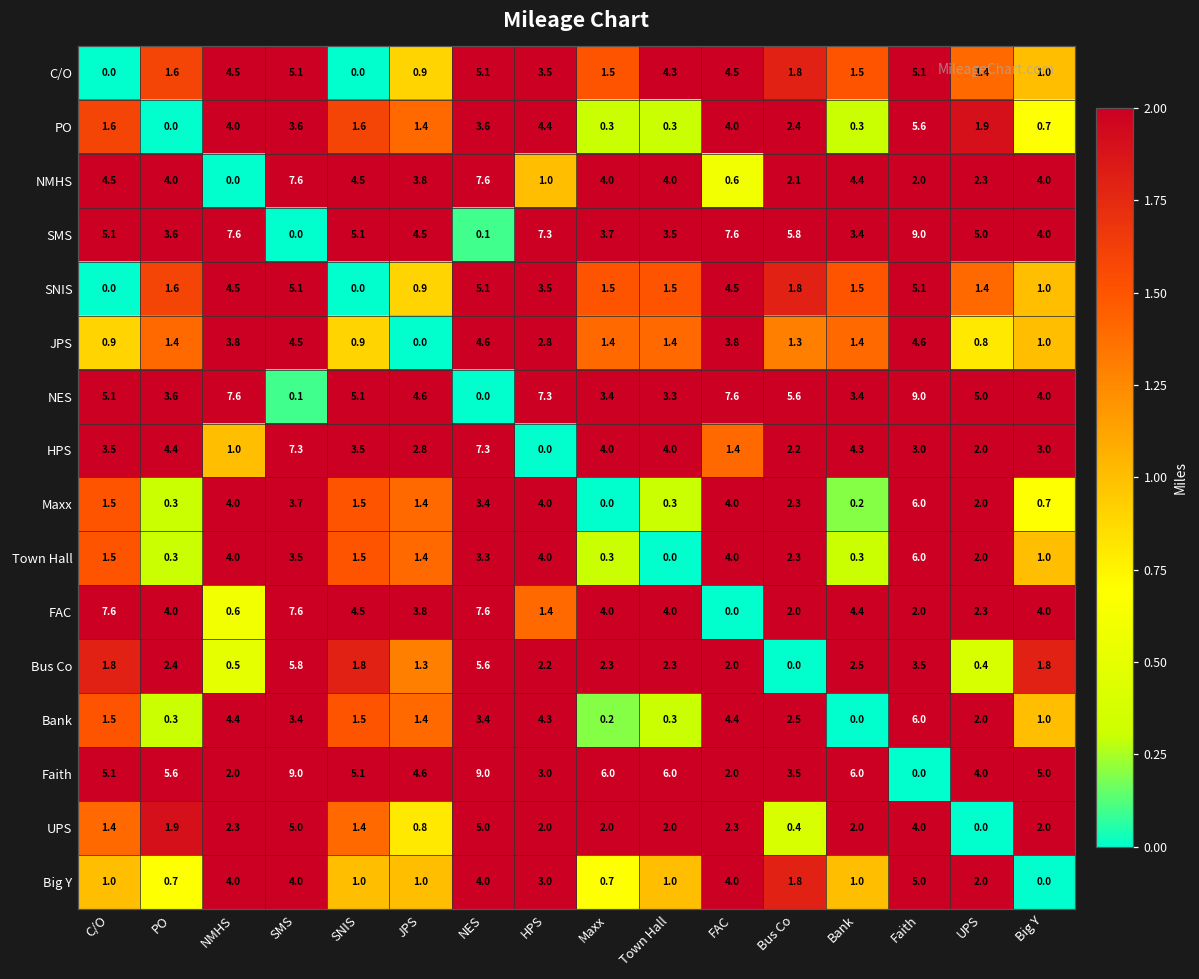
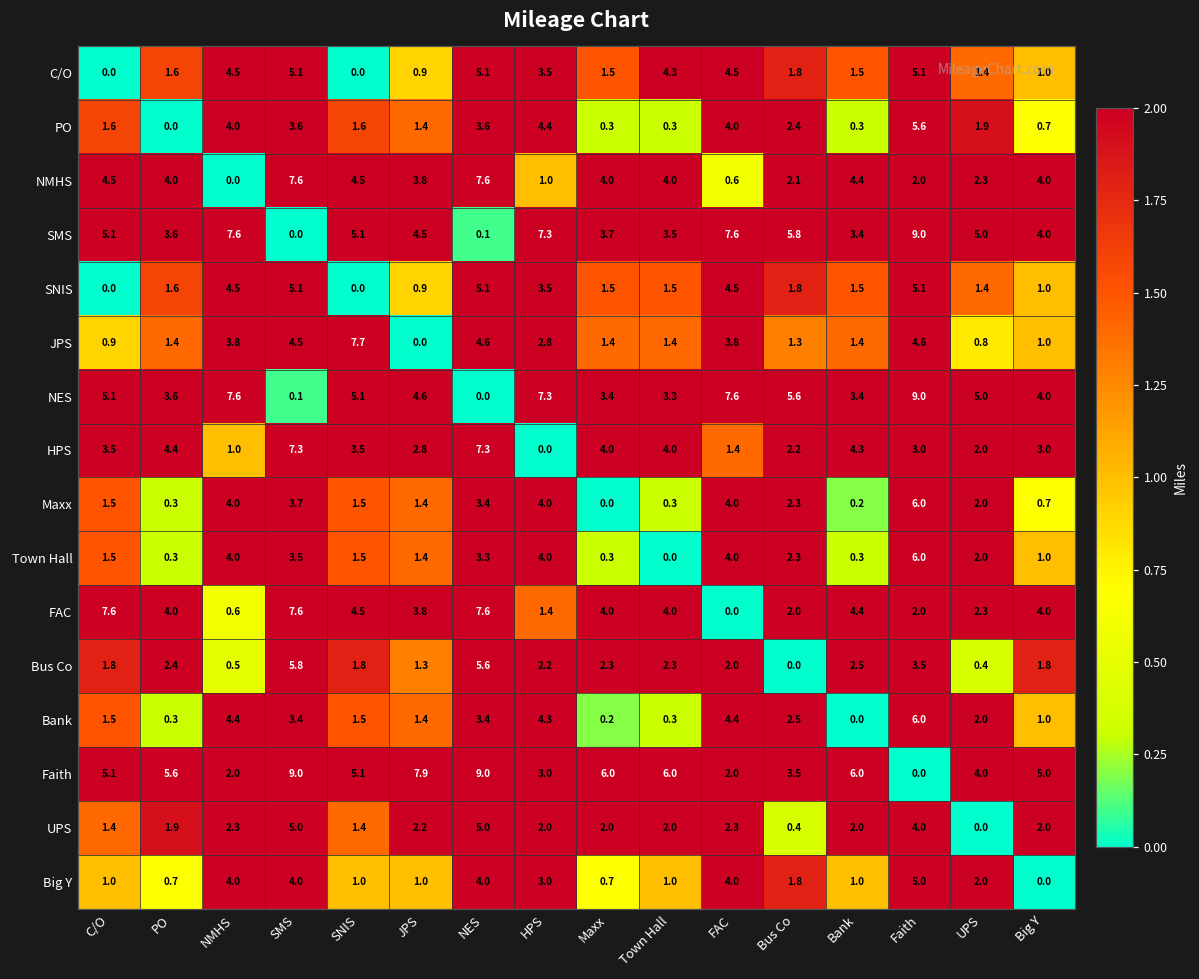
JPS, SNIS: 0.9 -> 7.7
Faith, JPS: 4.6 -> 7.9
UPS, JPS: 0.8 -> 2.2
